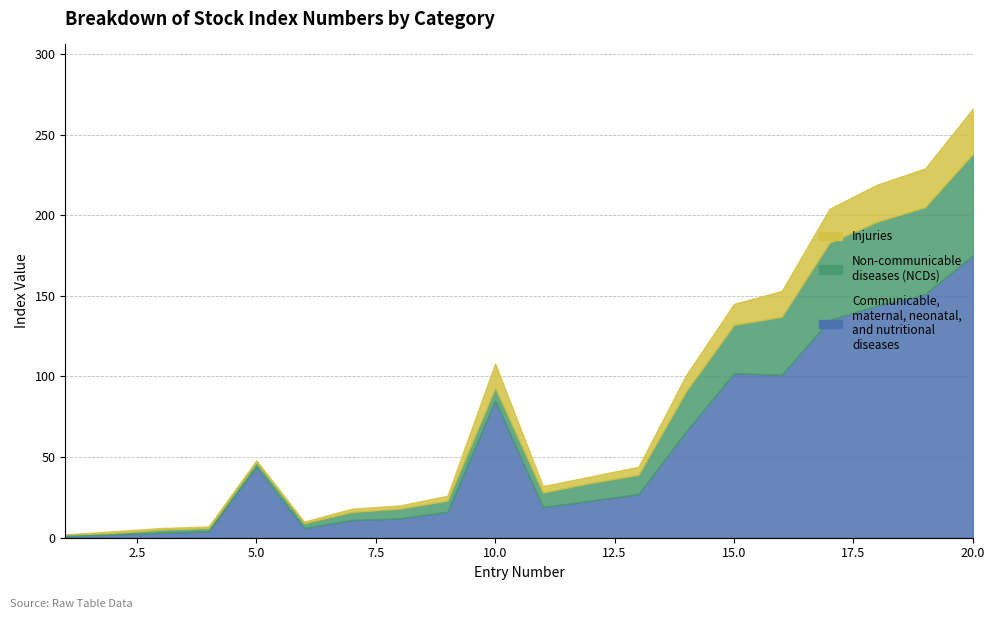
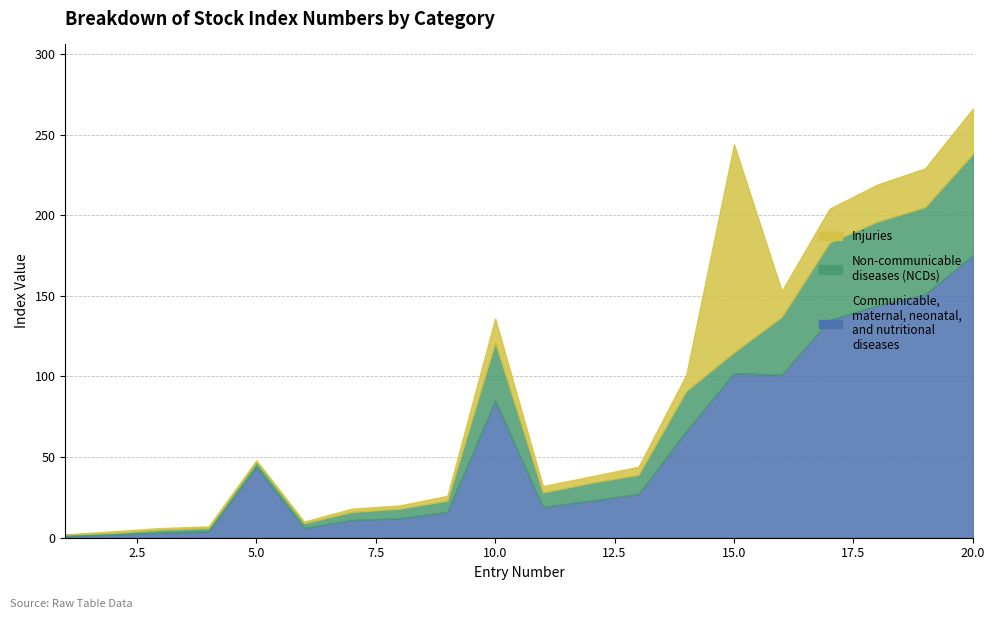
Non-communicable diseases (NCDs), 10.0: 8 -> 36
Non-communicable diseases (NCDs), 15.0: 30 -> 13
Injuries, 15.0: 13 -> 129
